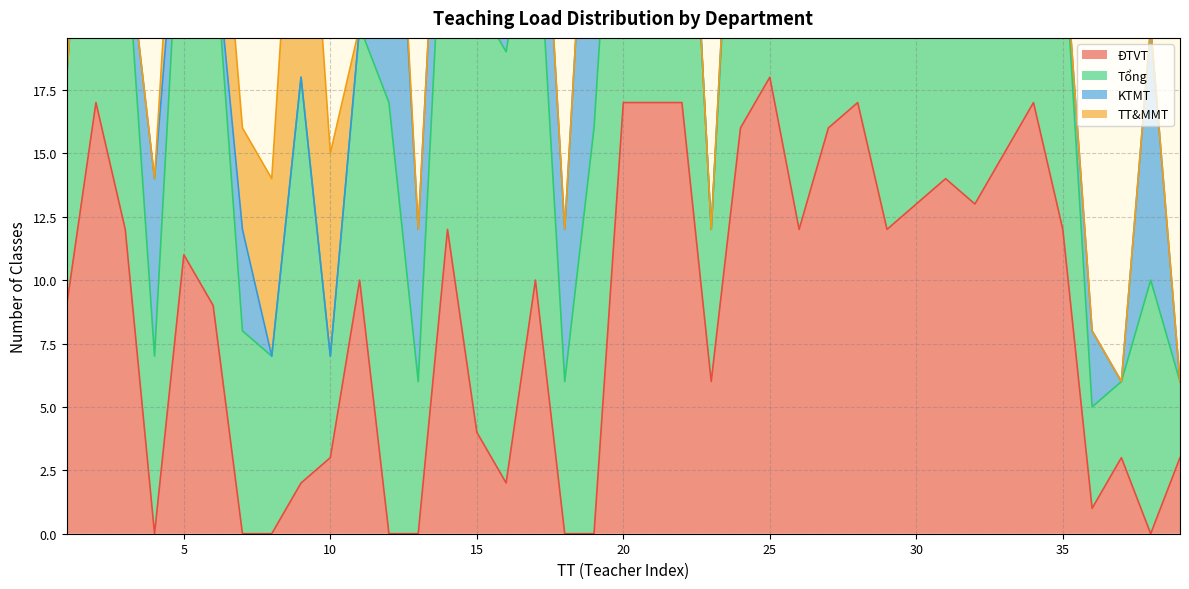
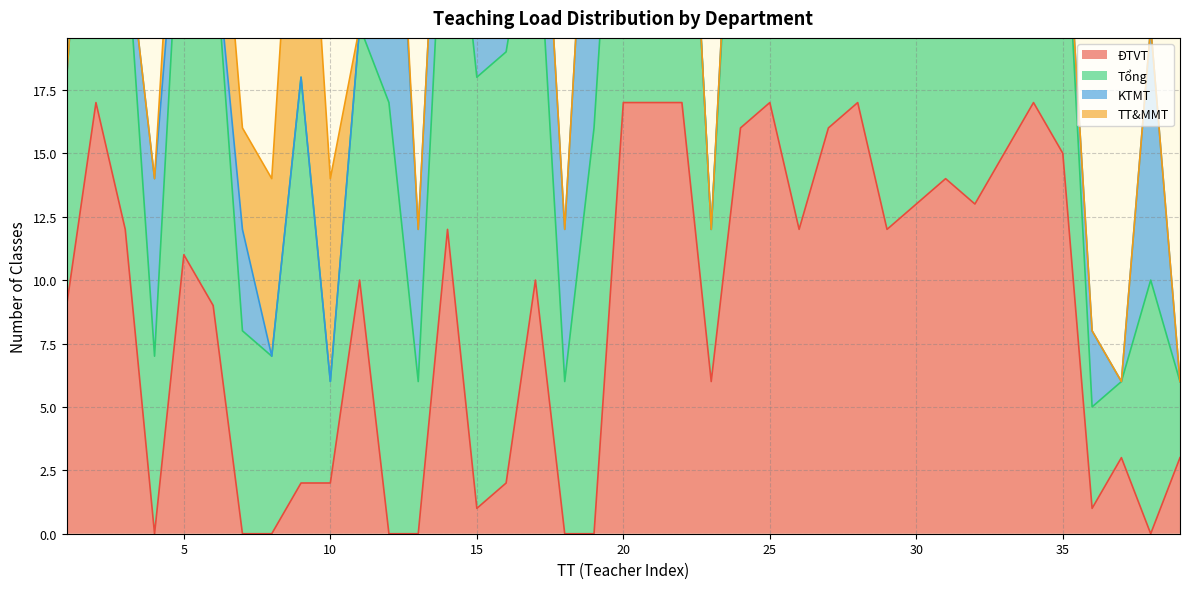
ĐTVT, 10: 3 -> 2
ĐTVT, 15: 4 -> 1
ĐTVT, 25: 18 -> 17
ĐTVT, 35: 12 -> 15
